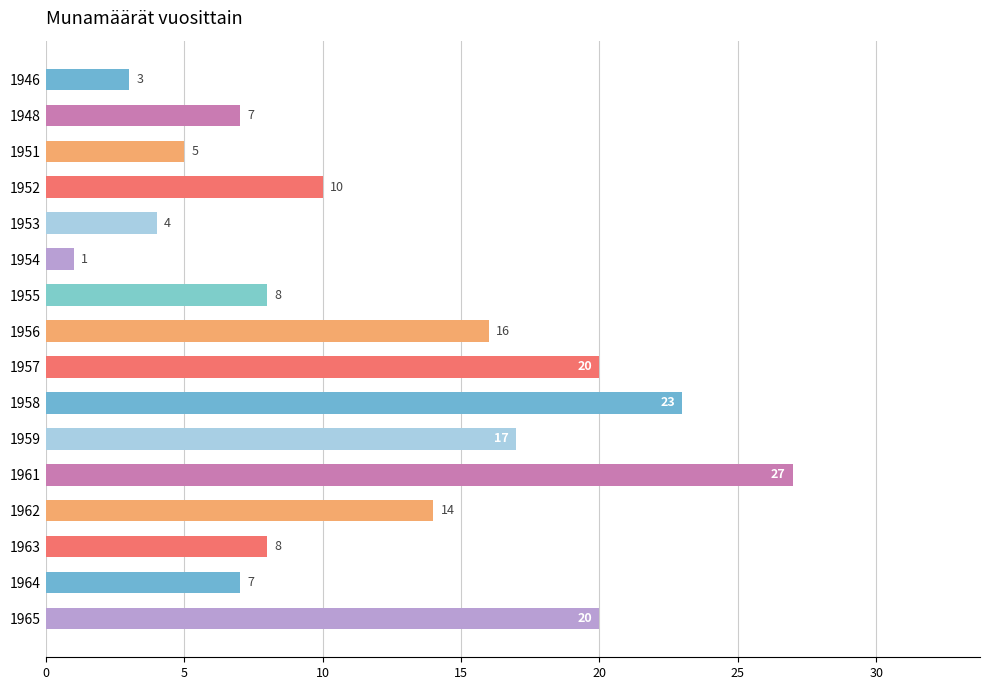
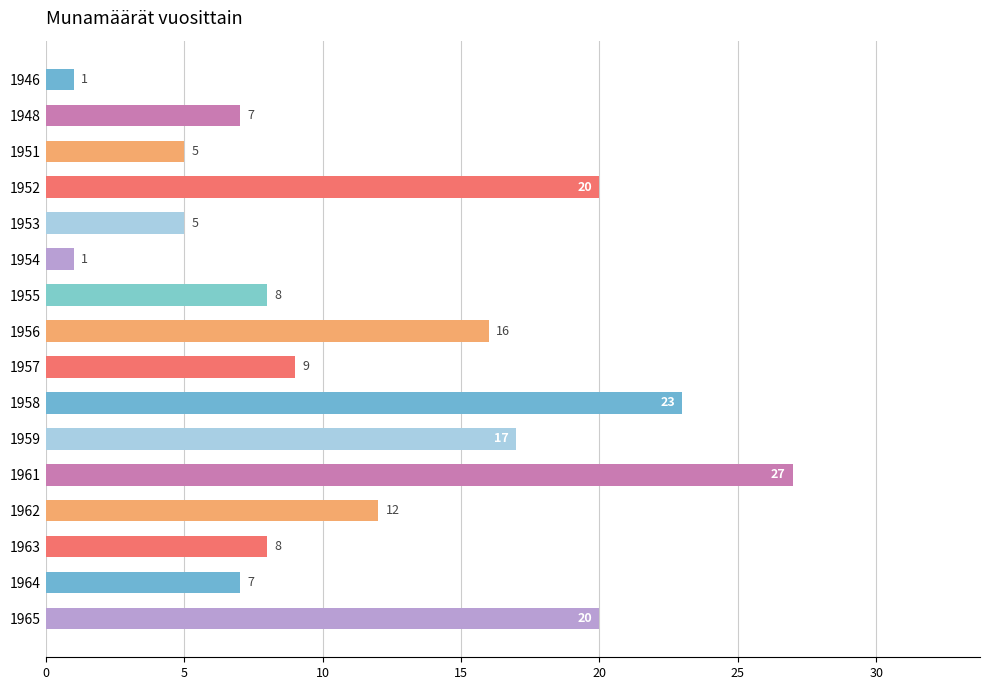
1946: 3 -> 1
1952: 10 -> 20
1953: 4 -> 5
1957: 20 -> 9
1962: 14 -> 12
